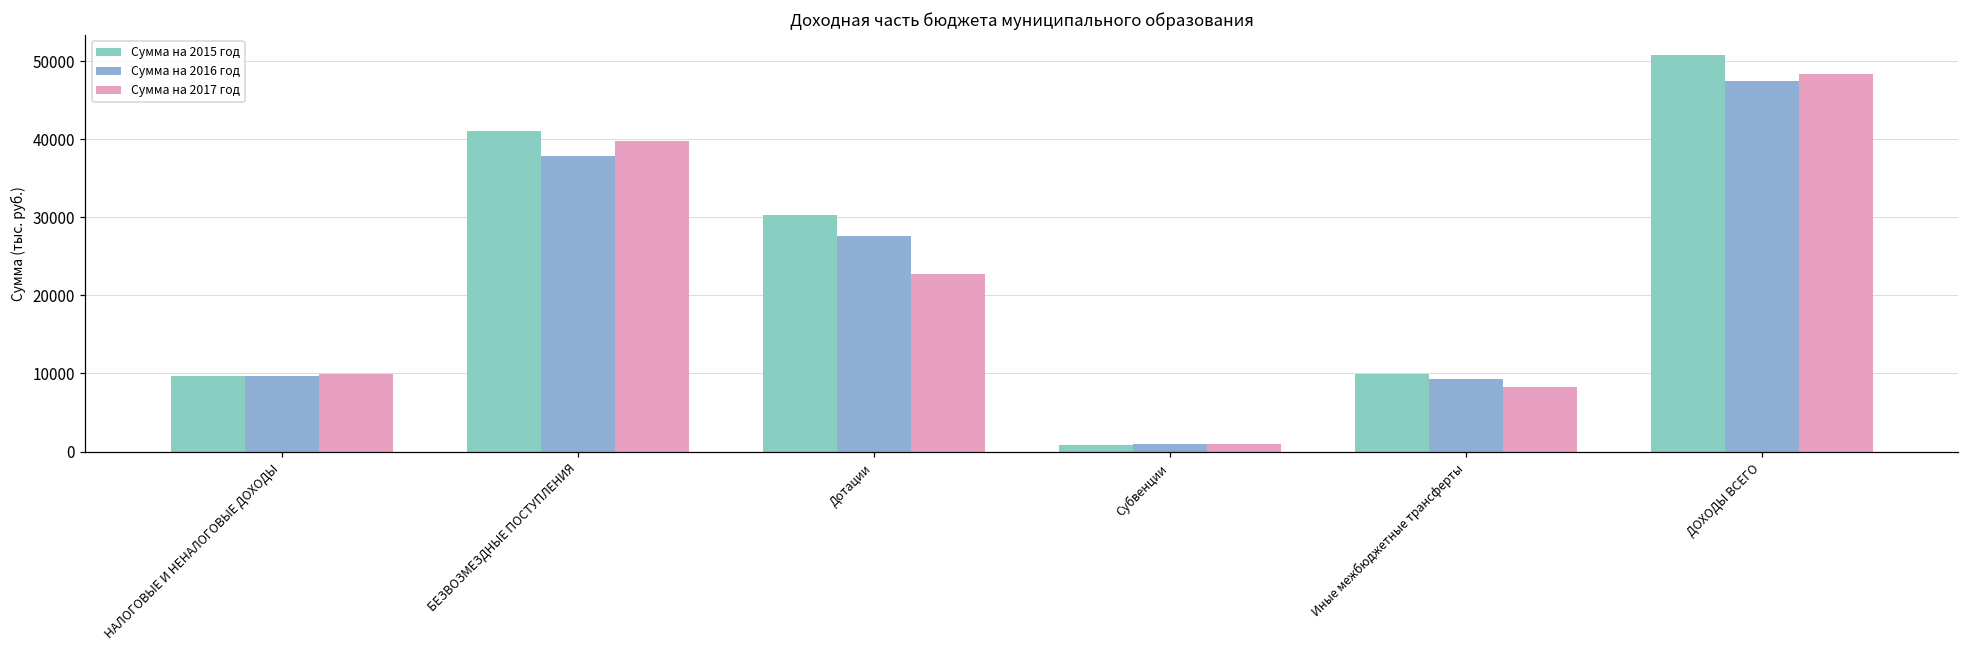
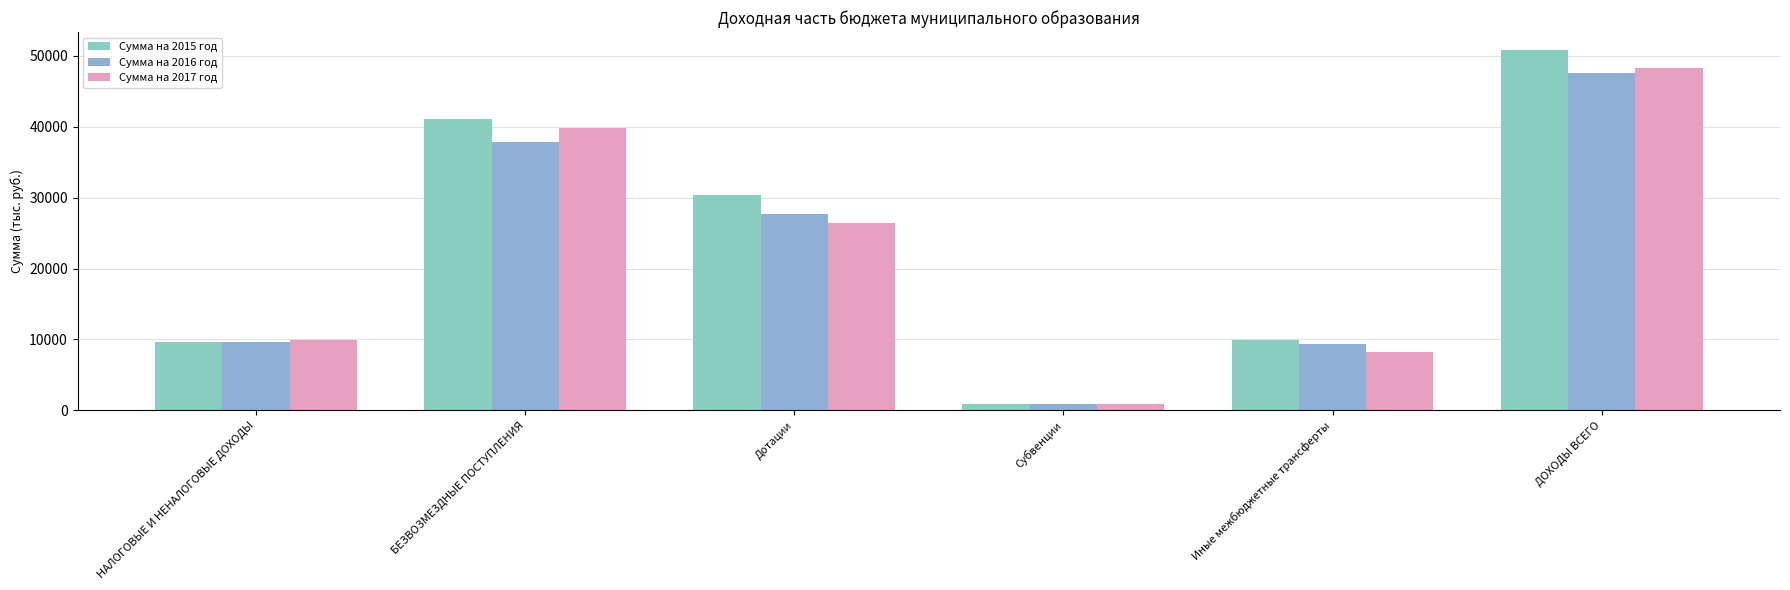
Сумма на 2017 год, Дотации: 23000 -> 26000
